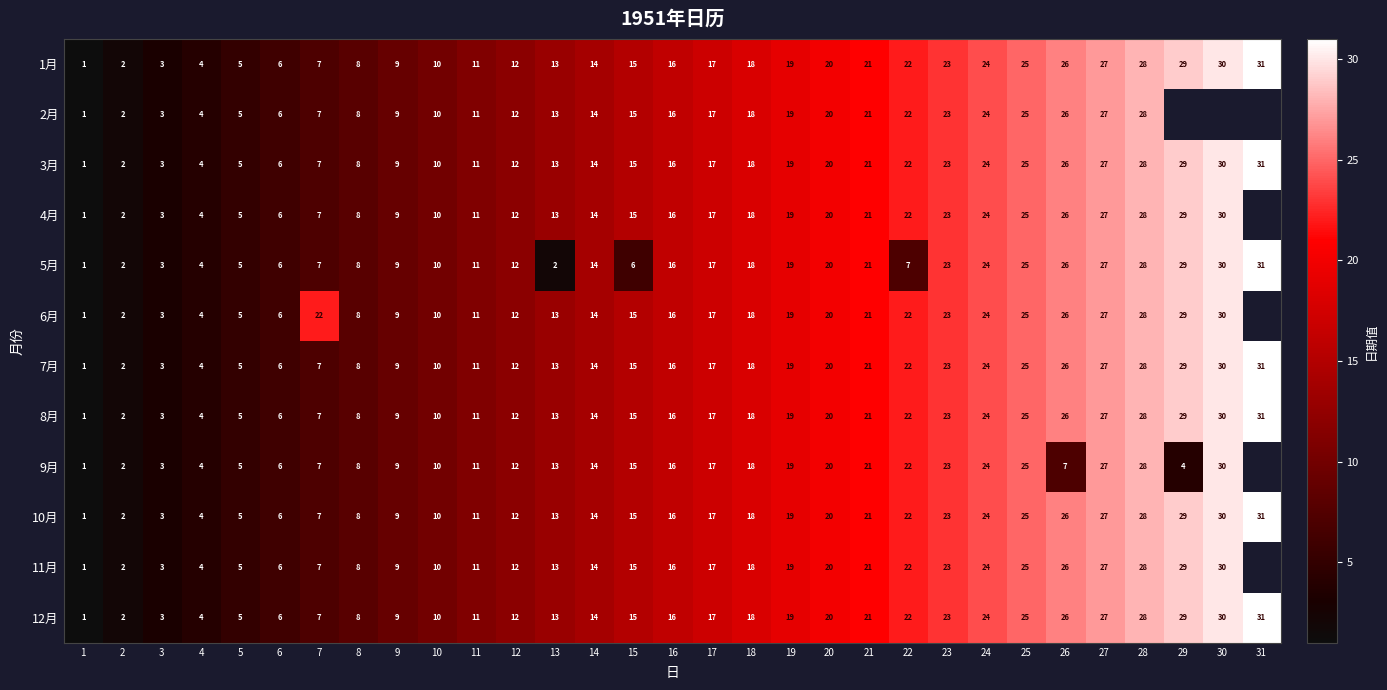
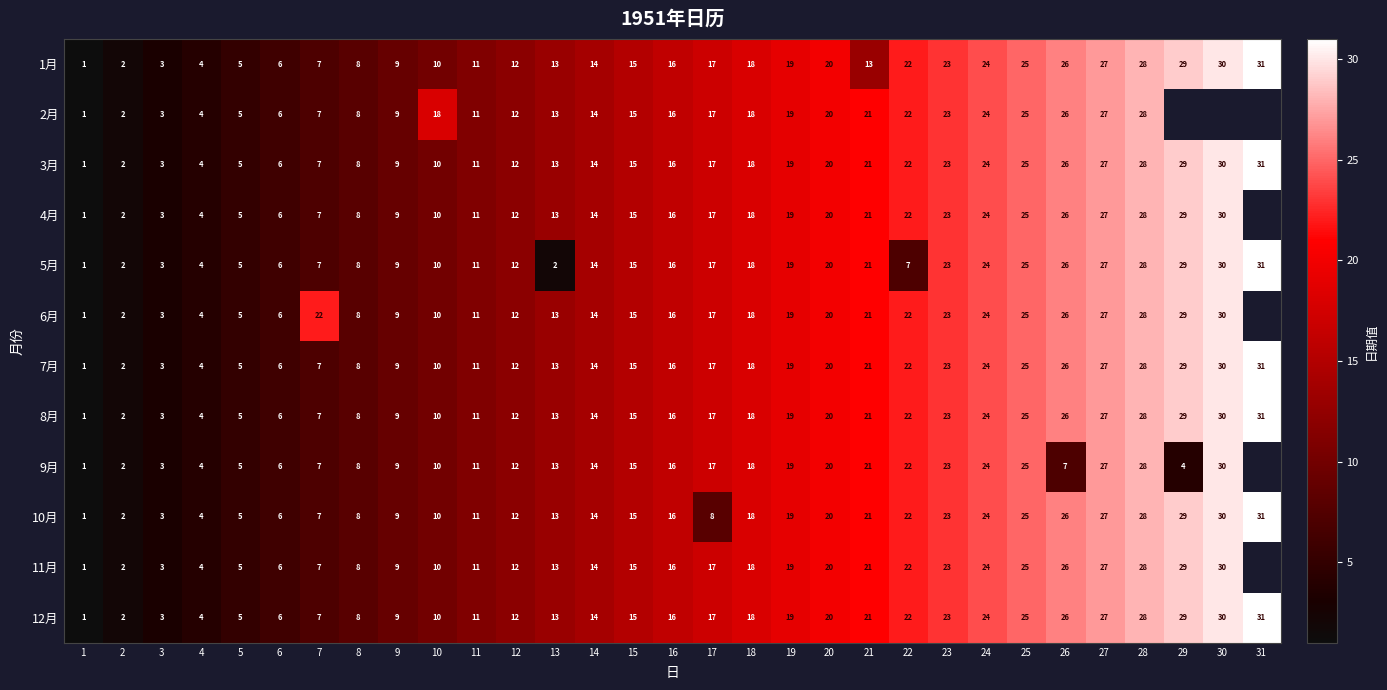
1月, 21: 21 -> 13
2月, 10: 10 -> 18
5月, 15: 6 -> 15
10月, 17: 17 -> 8
